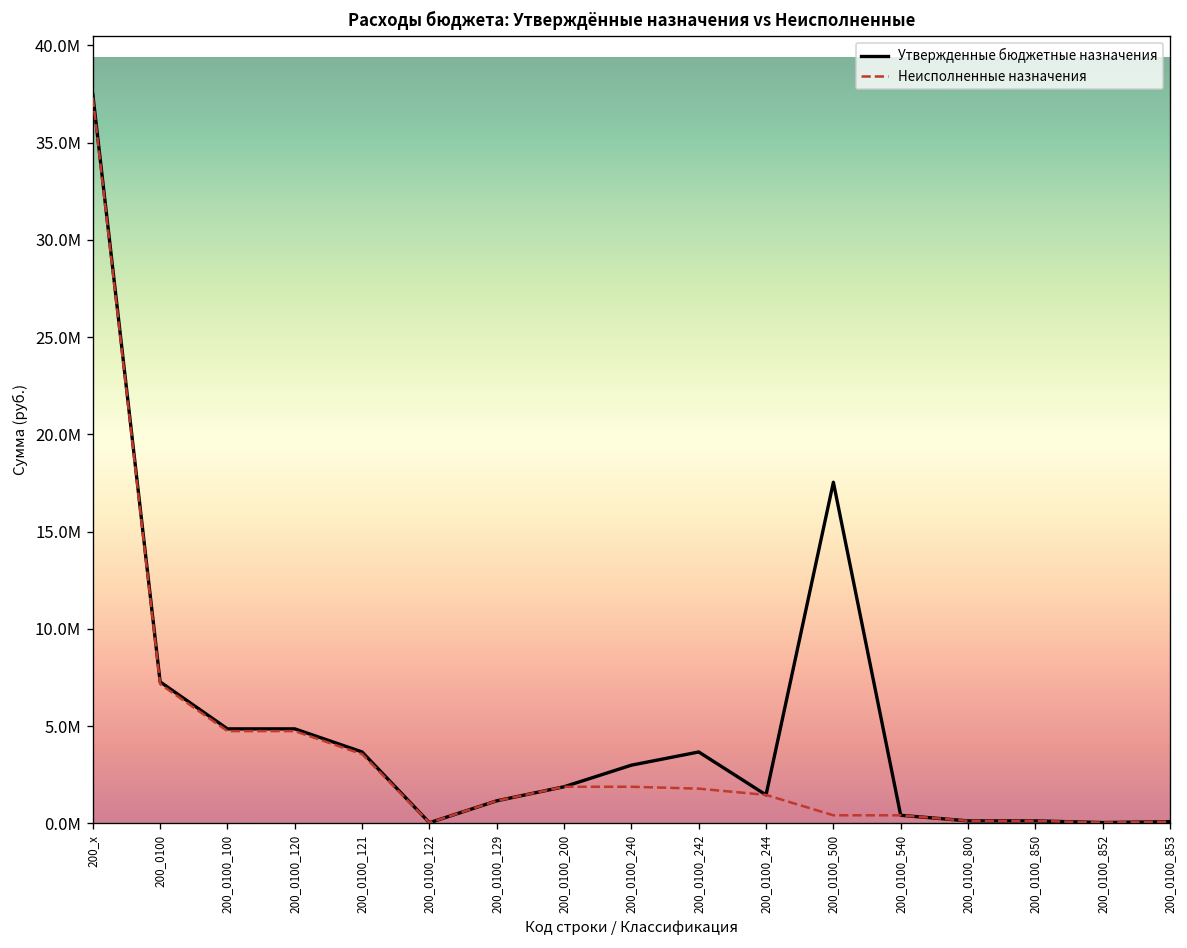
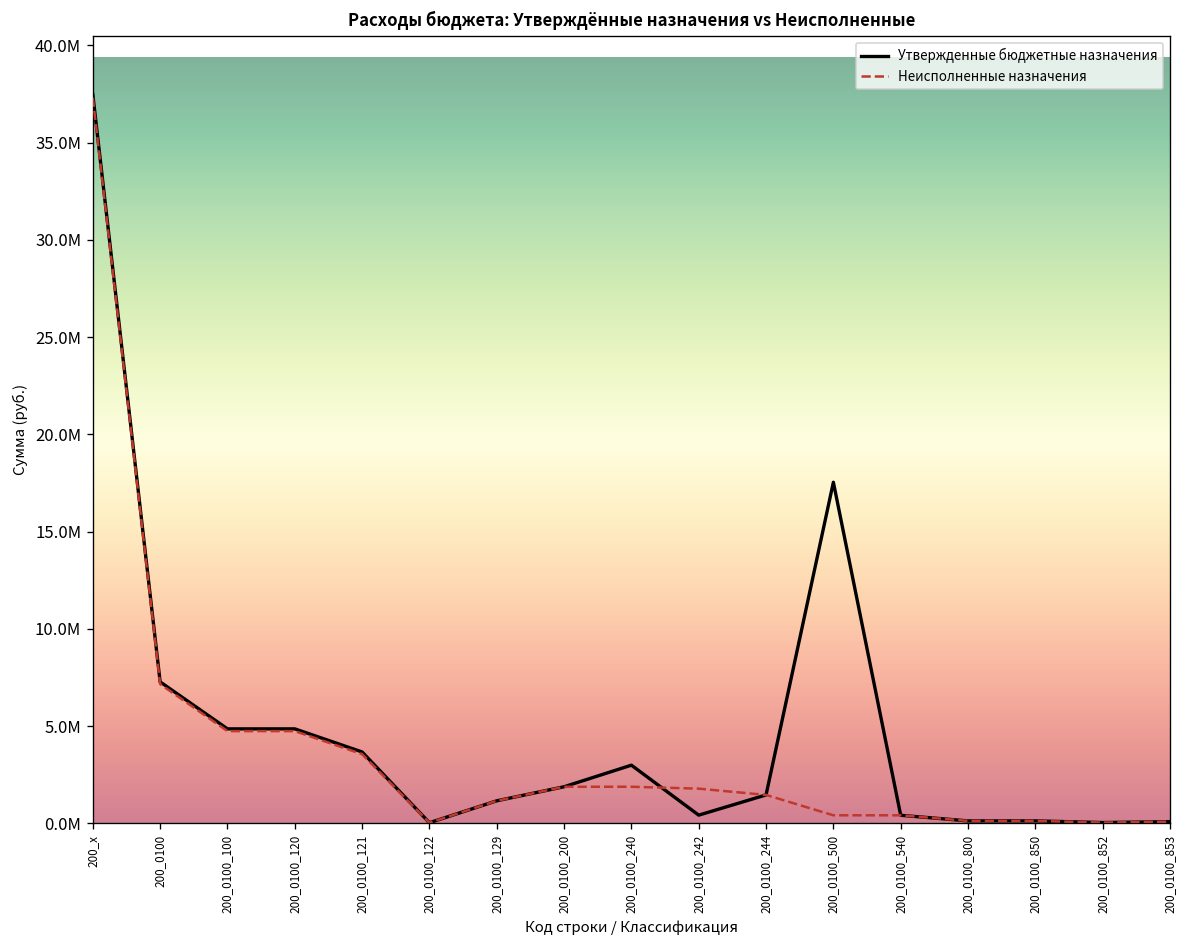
Утвержденные бюджетные назначения, 200_0100_242: 3700000 -> 400000
